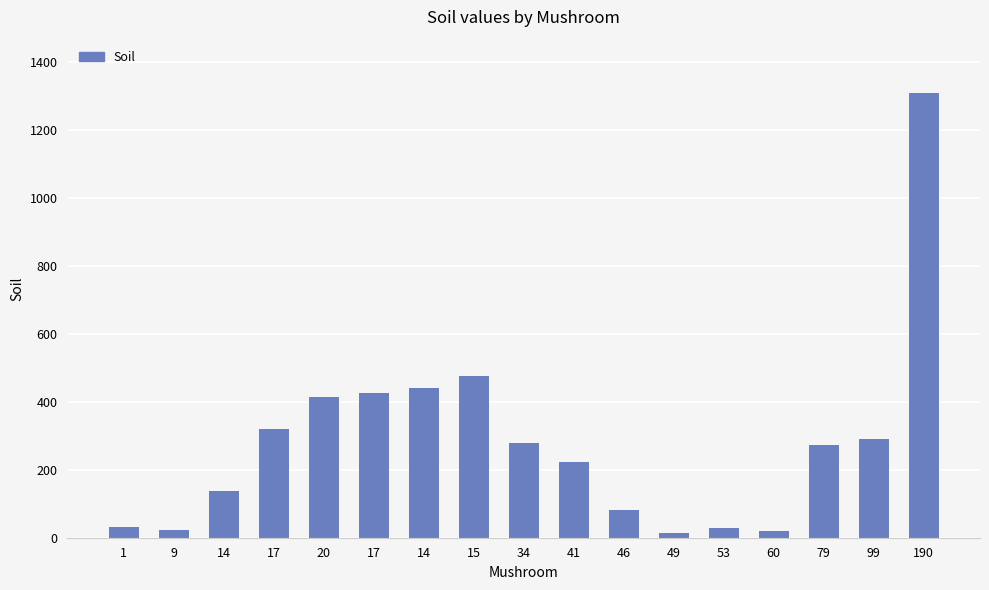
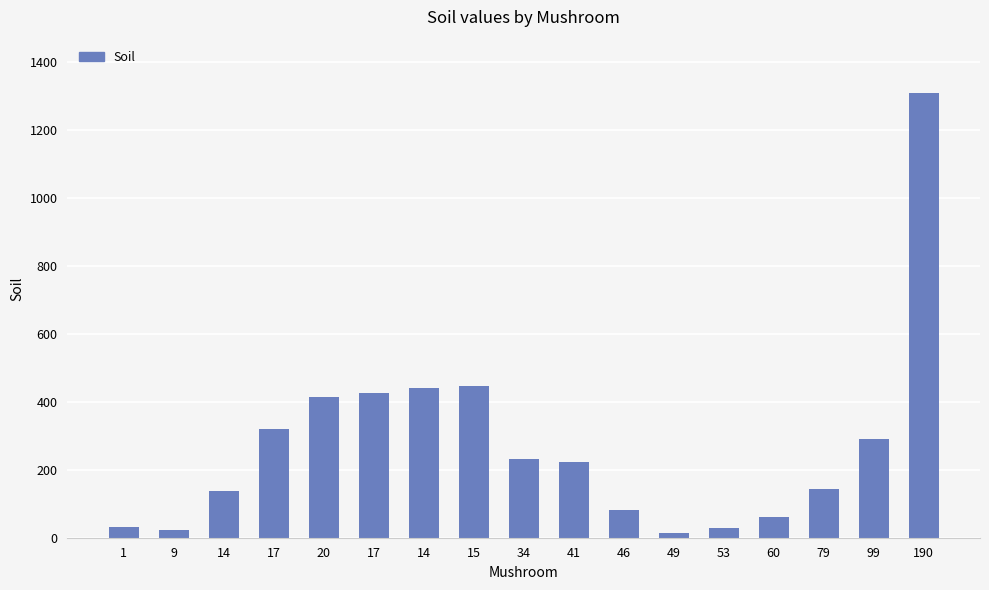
15: 480 -> 450
34: 280 -> 230
60: 20 -> 60
79: 270 -> 140
